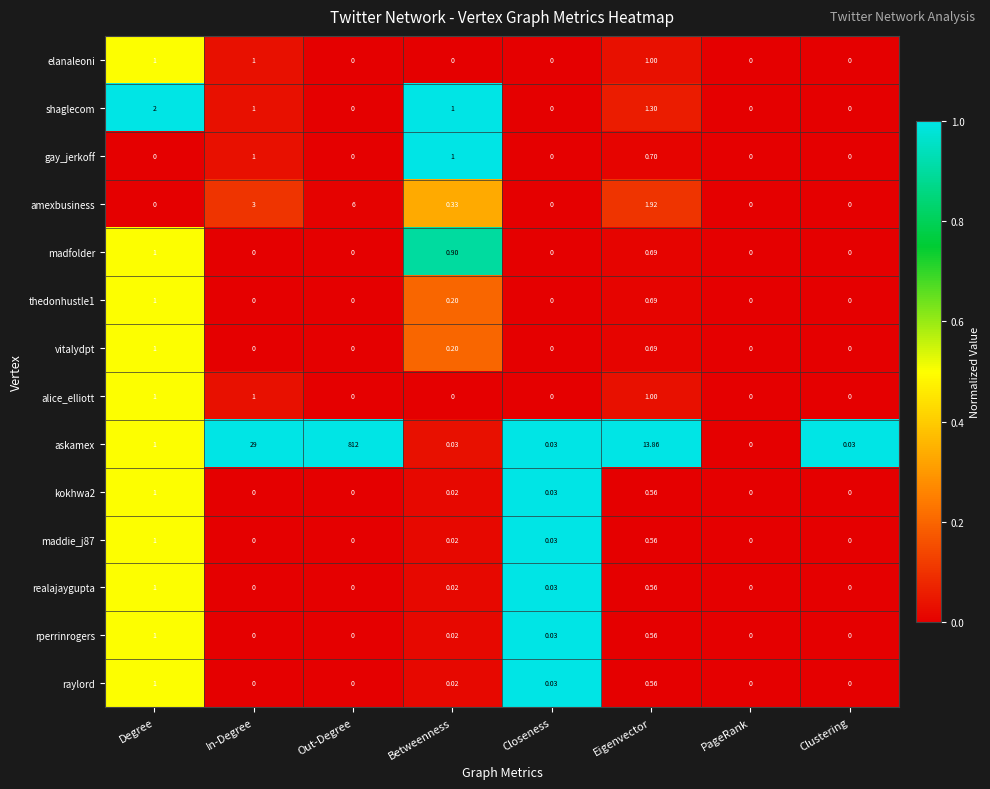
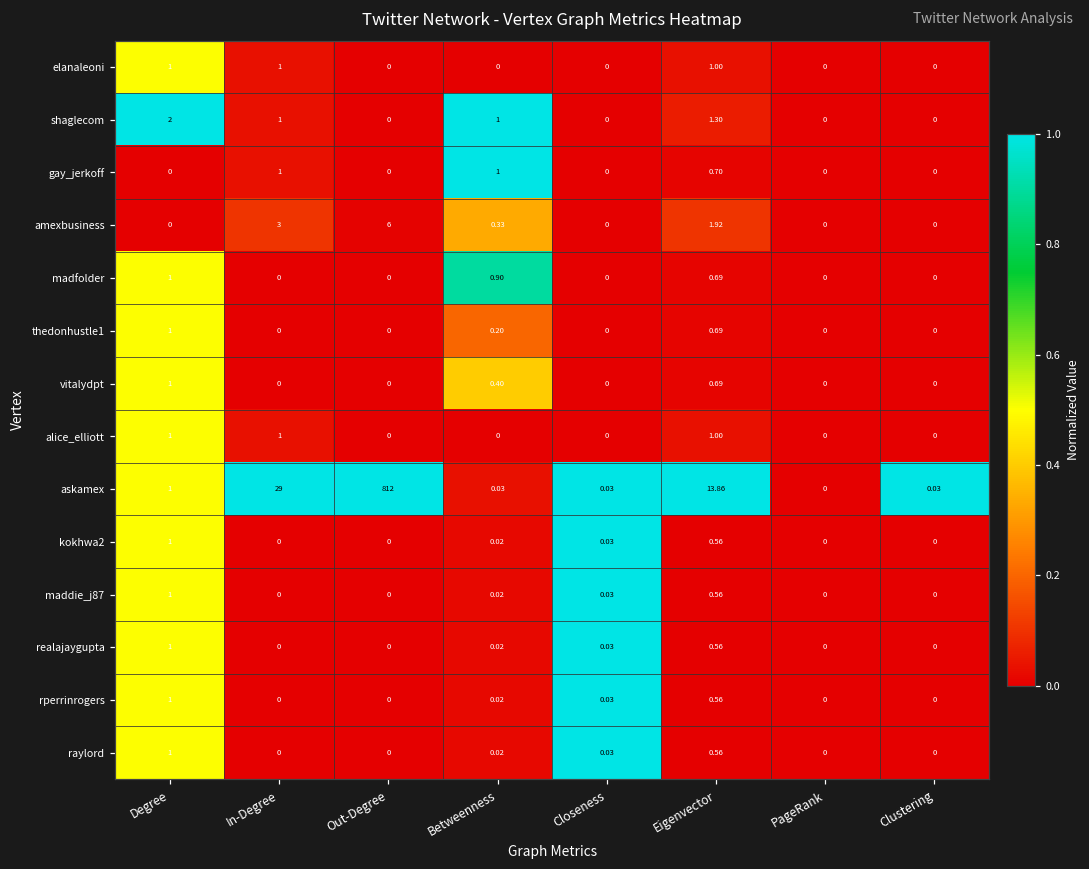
vitalydpt, Betweenness: 0.20 -> 0.40
